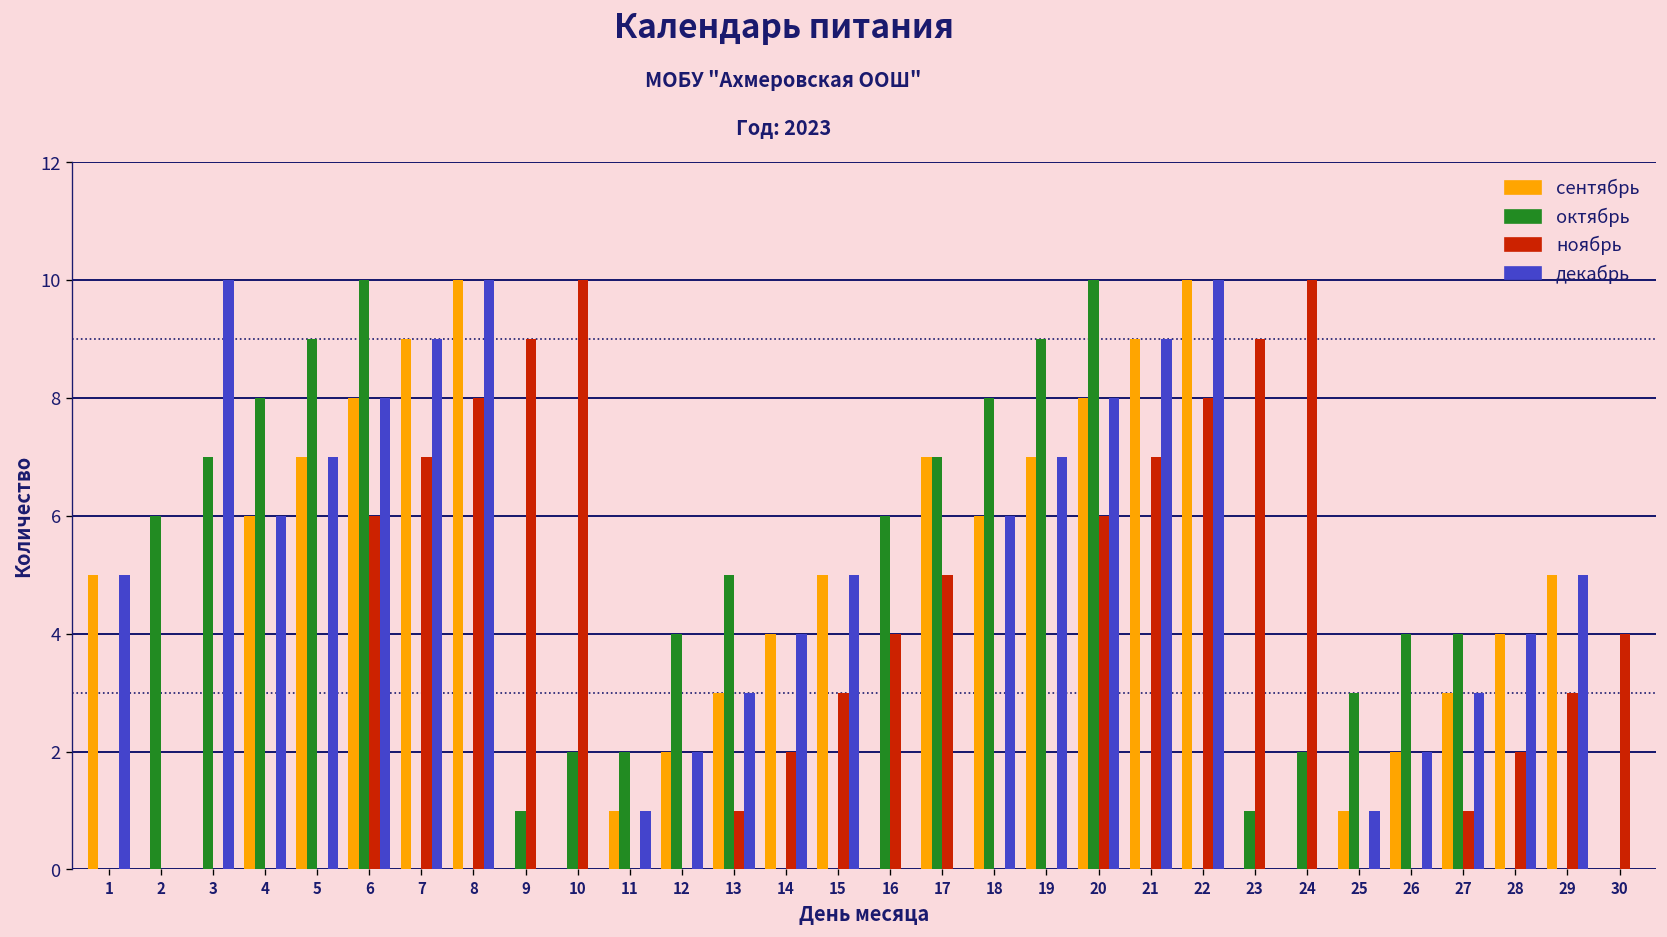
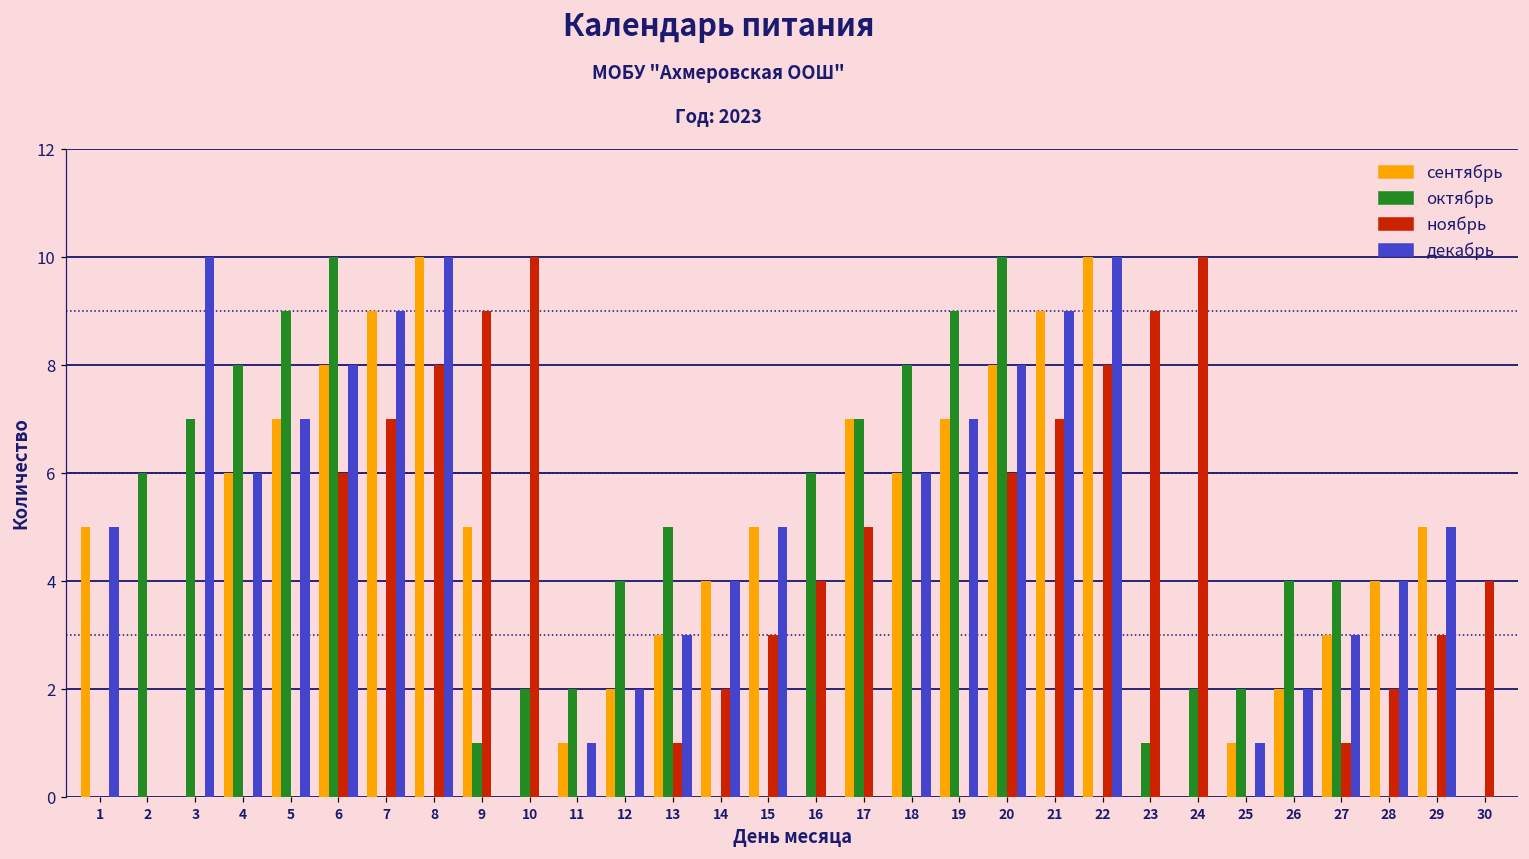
сентябрь, 9: 0 -> 5
октябрь, 25: 3 -> 2
